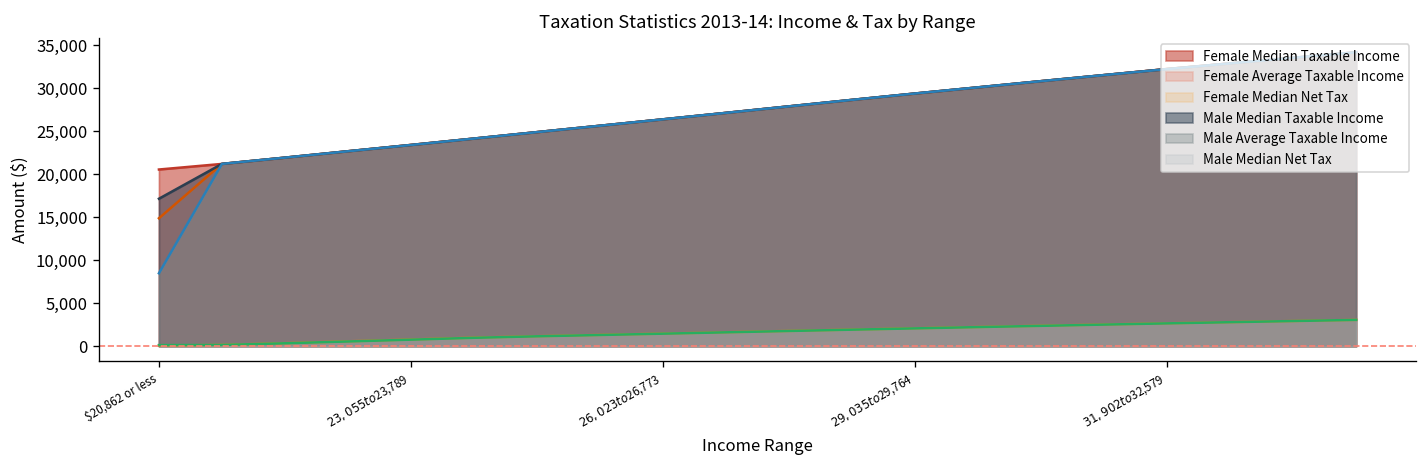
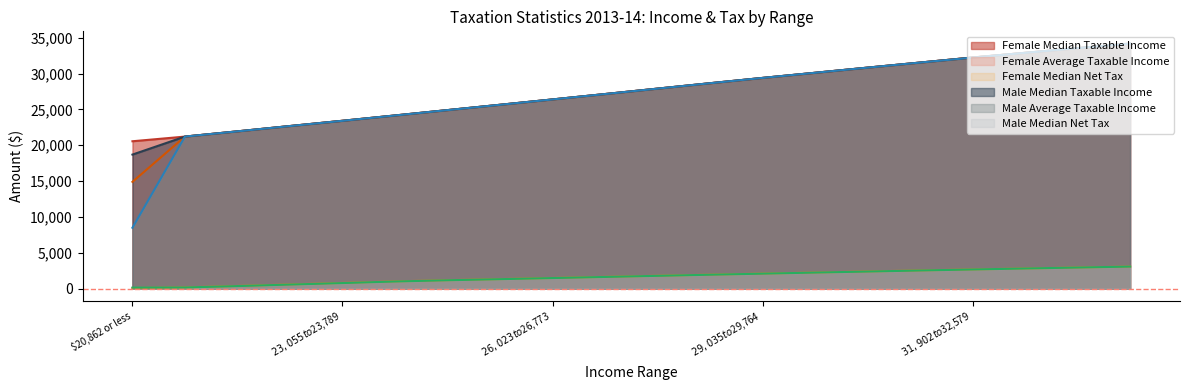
Male Median Taxable Income, $20,862 or less: 17,000 -> 19,000
